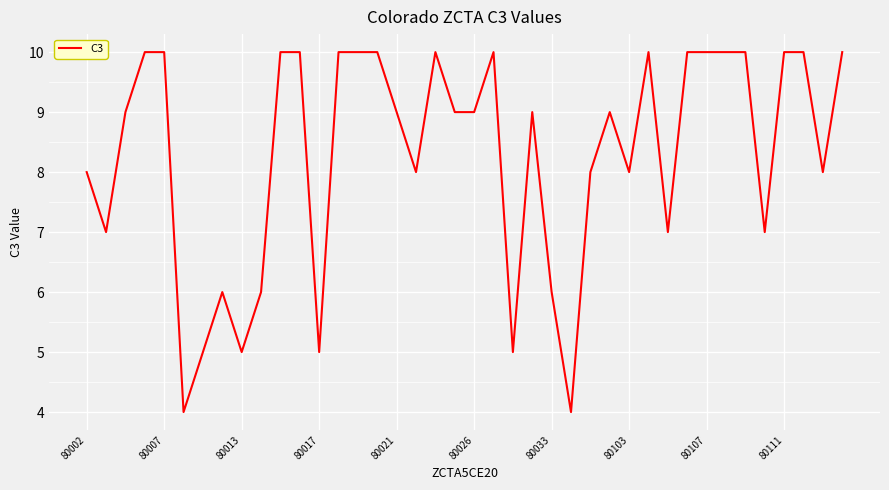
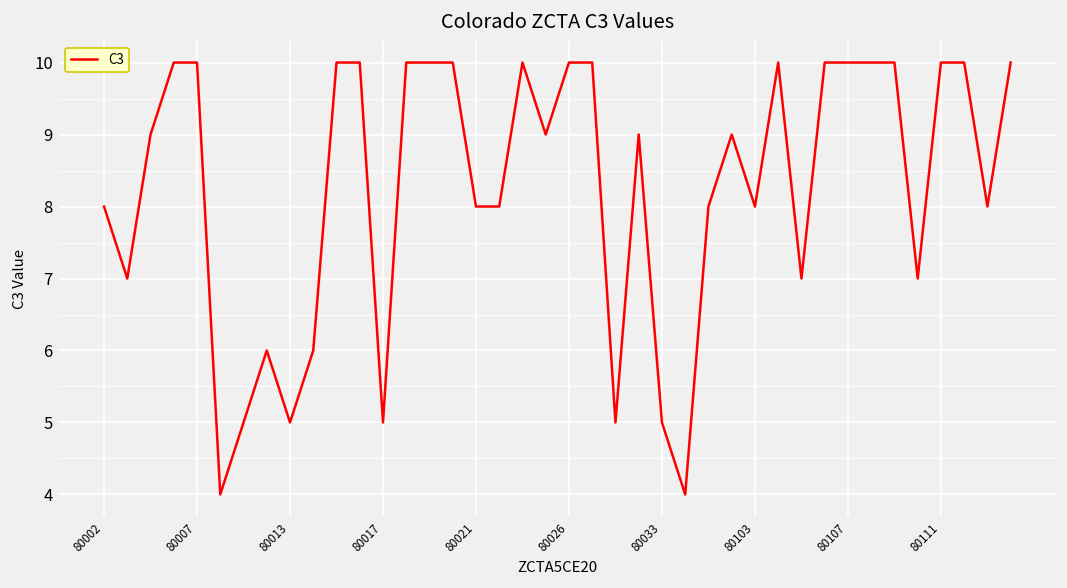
80021: 9 -> 8
80026: 9 -> 10
80033: 6 -> 5
